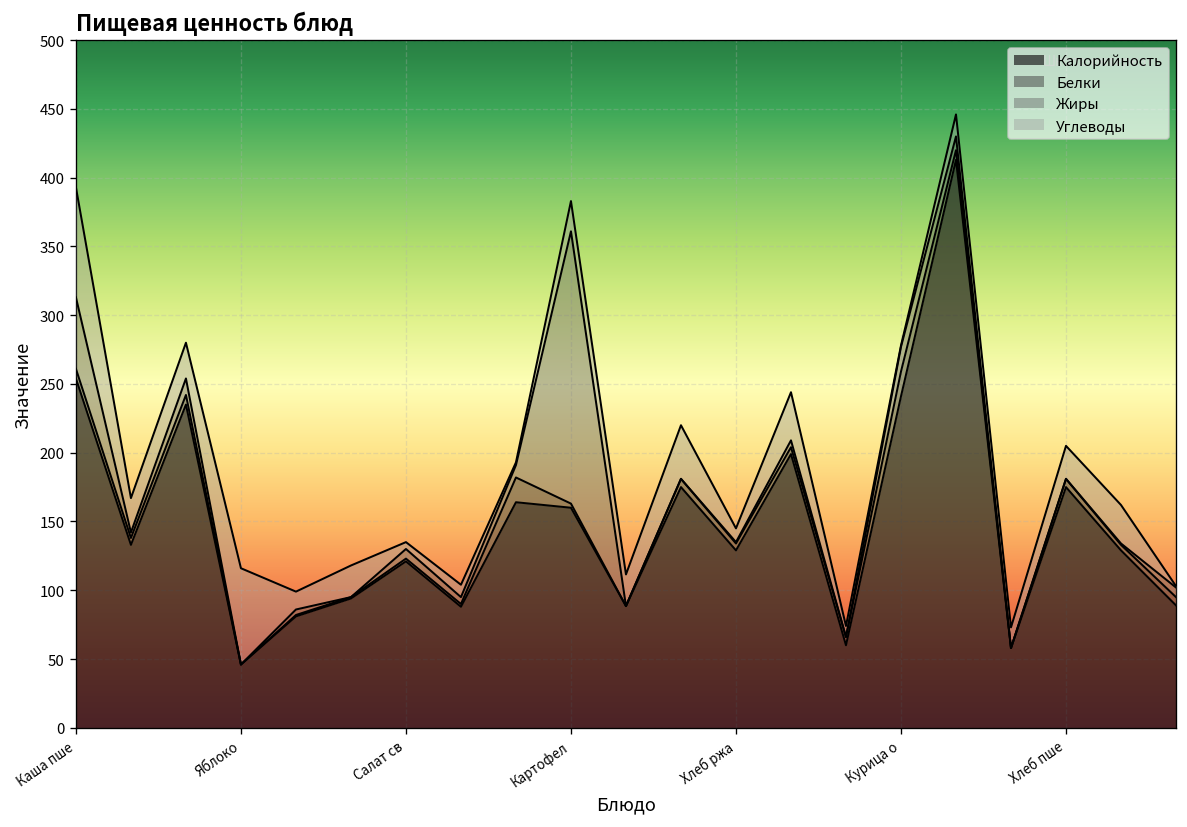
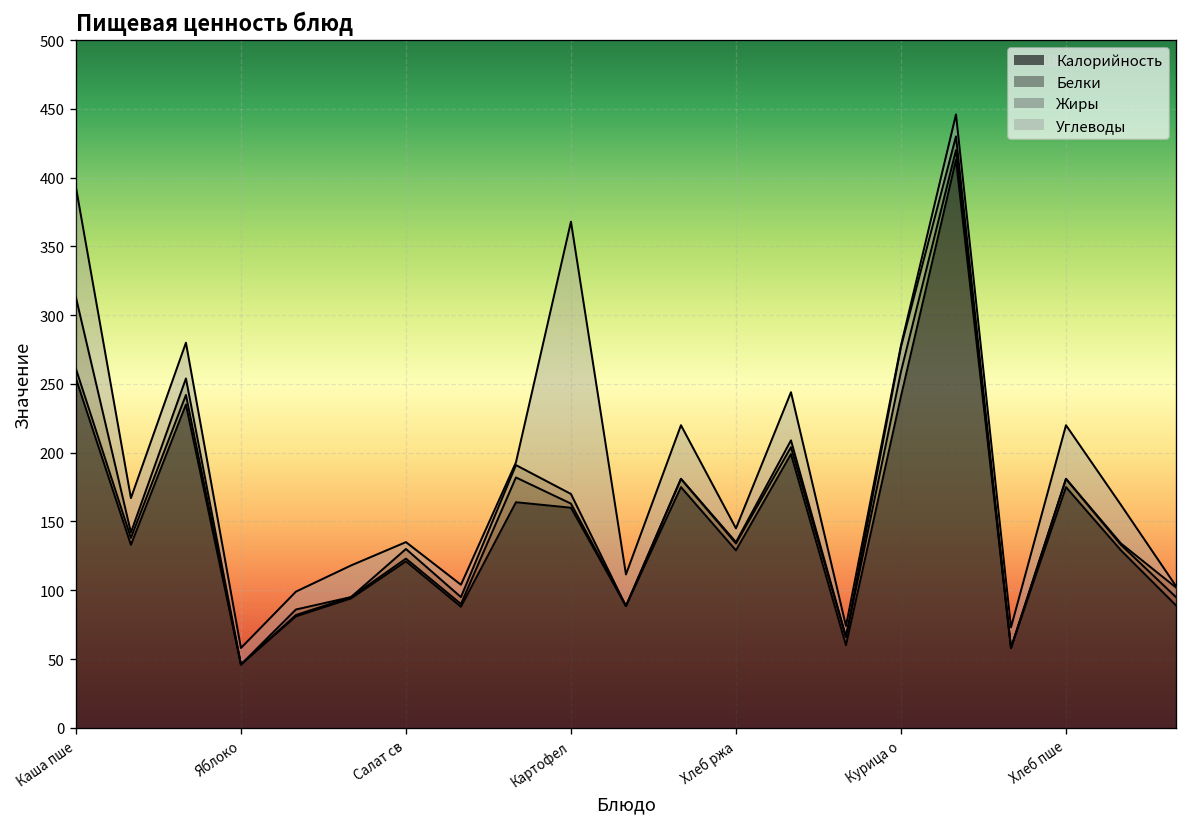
Углеводы, Яблоко: 70 -> 12
Жиры, Картофел: 198 -> 7
Углеводы, Картофел: 22 -> 198
Углеводы, Хлеб пше: 24 -> 39
